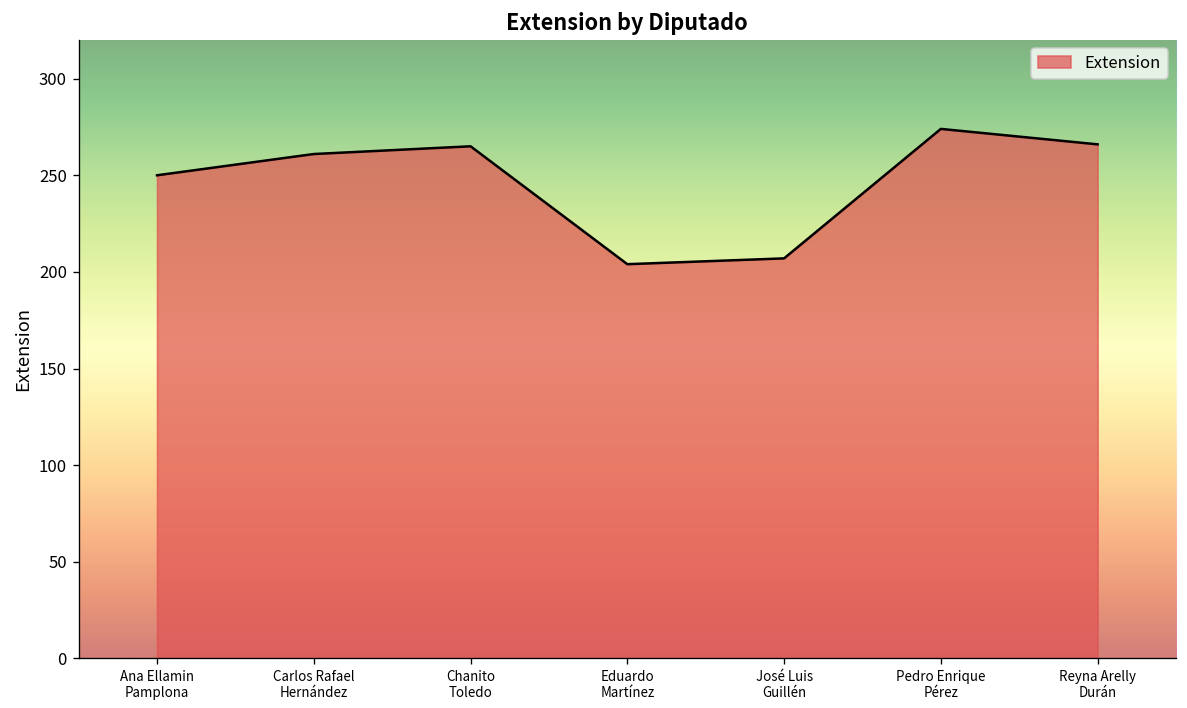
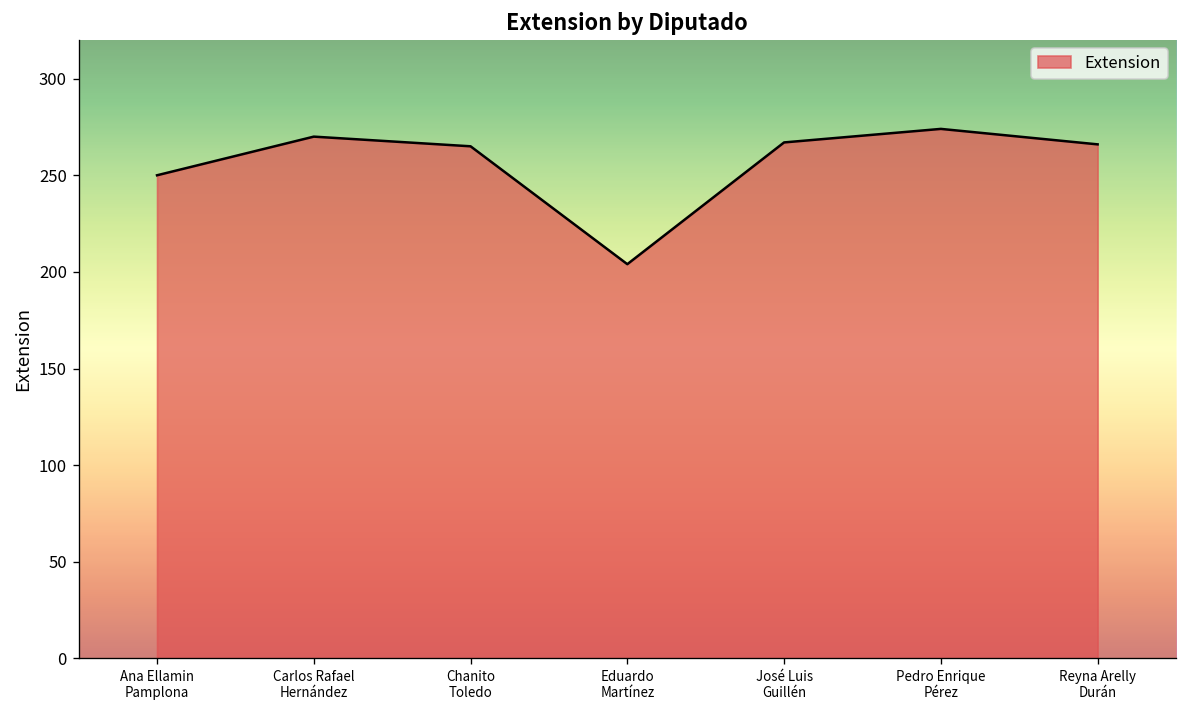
Carlos Rafael Hernández: 261 -> 270
José Luis Guillén: 207 -> 267
